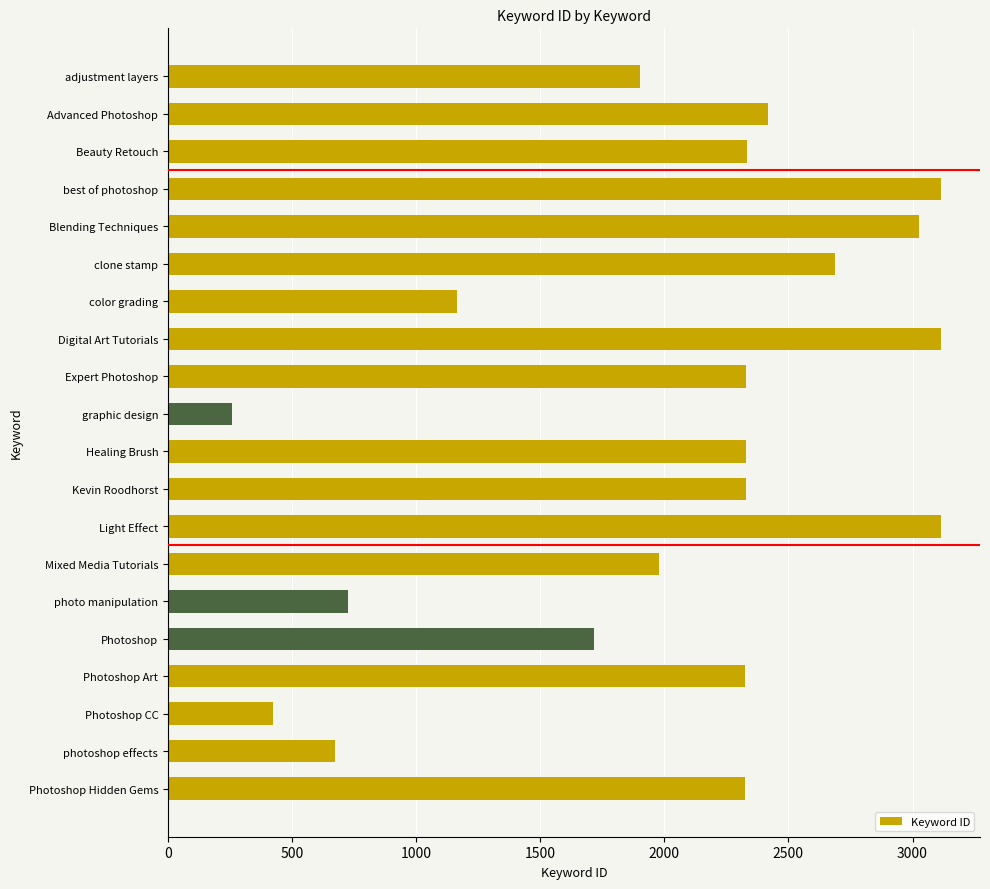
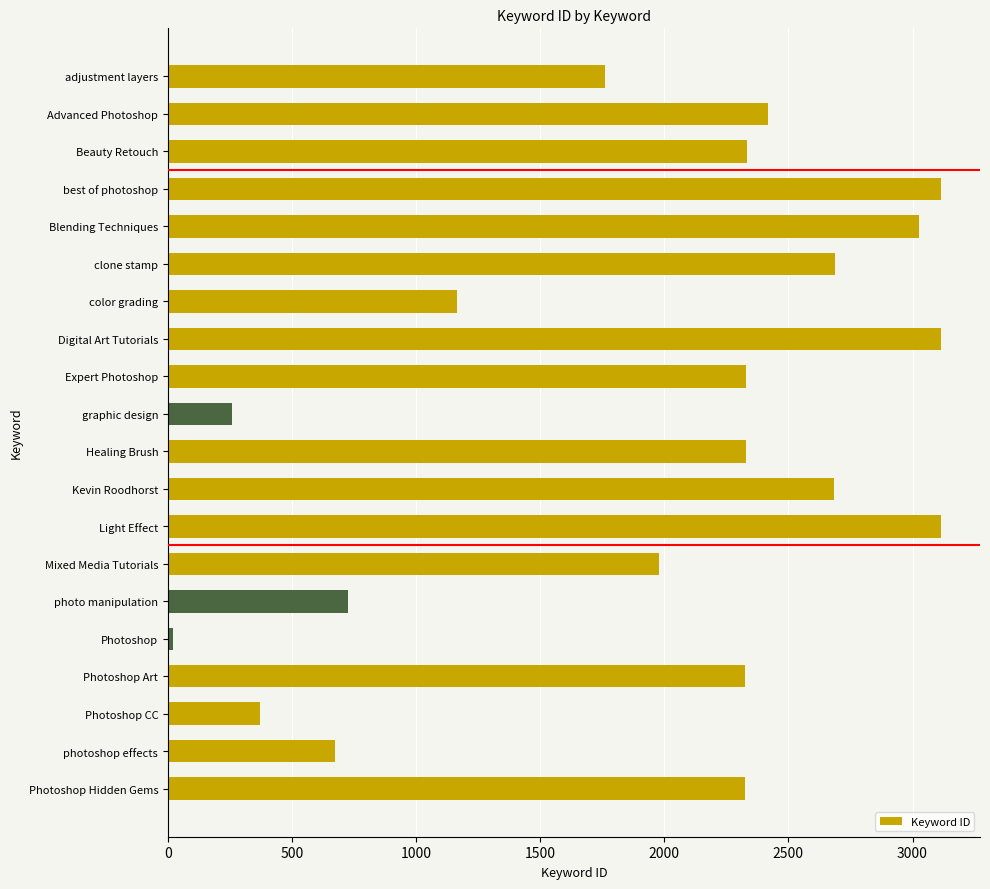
adjustment layers: 1900 -> 1760
Kevin Roodhorst: 2330 -> 2680
Photoshop: 1720 -> 20
Photoshop CC: 420 -> 370
